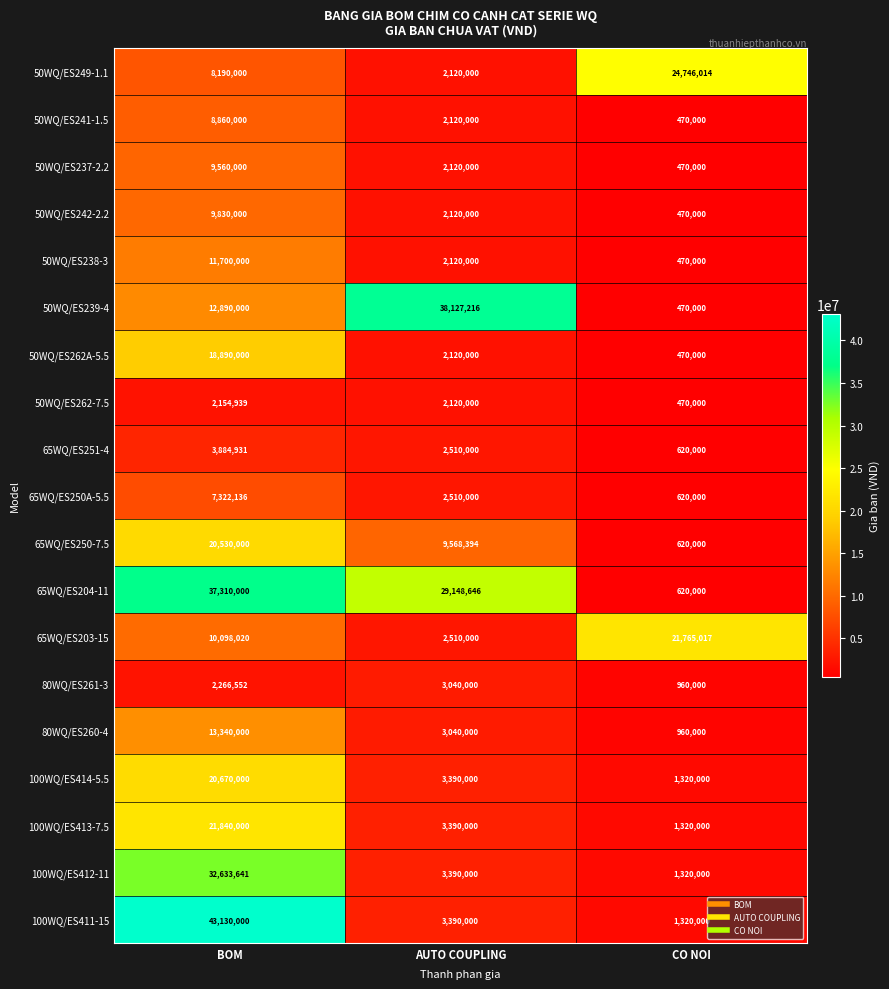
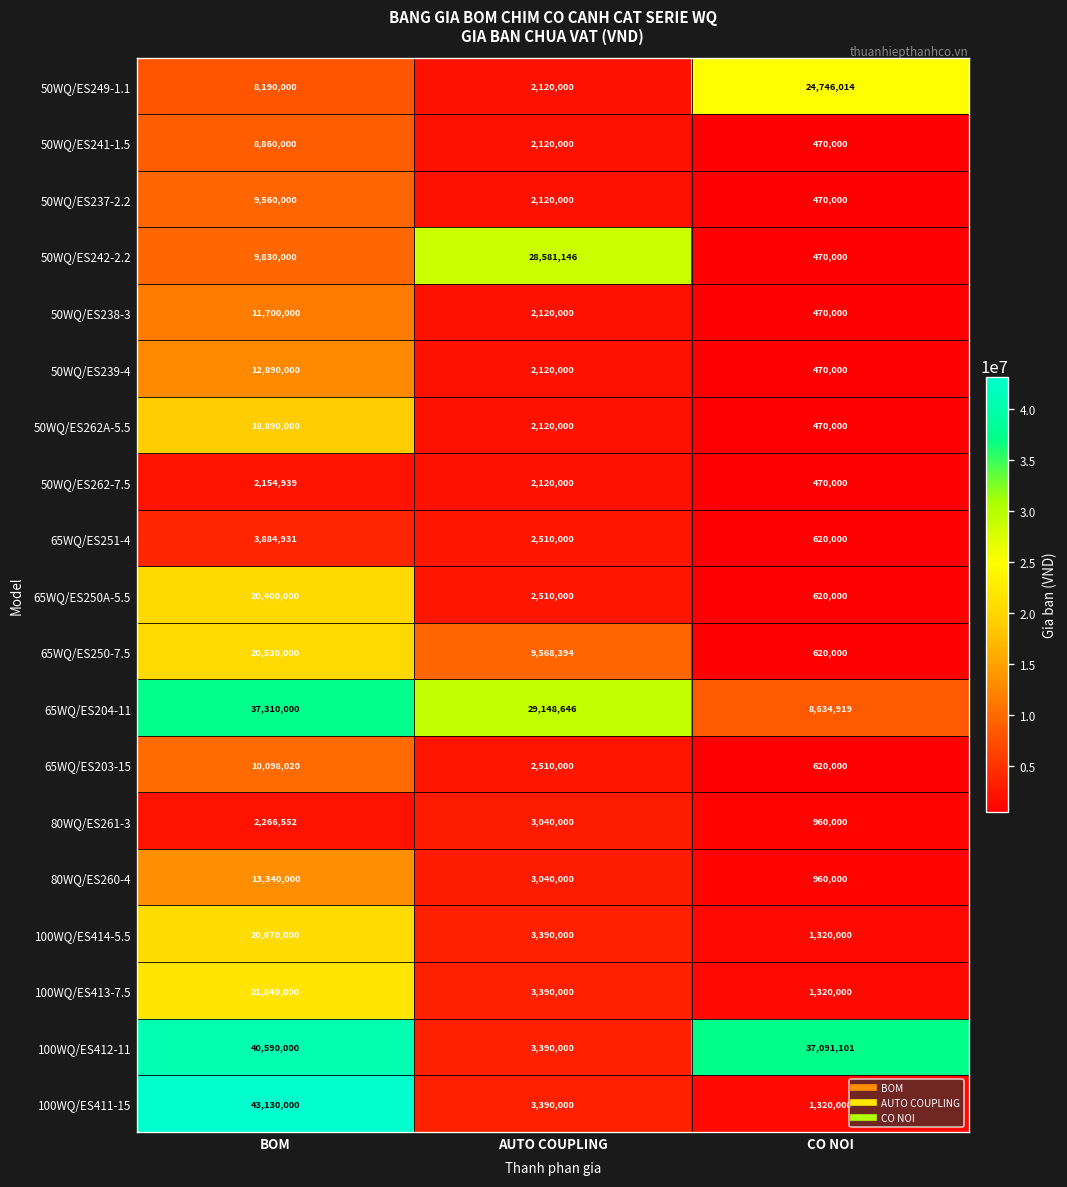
50WQ/ES242-2.2, AUTO COUPLING: 2,120,000 -> 28,581,146
50WQ/ES239-4, AUTO COUPLING: 38,127,216 -> 2,120,000
65WQ/ES250A-5.5, BOM: 7,322,136 -> 20,400,000
65WQ/ES204-11, CO NOI: 620,000 -> 8,634,919
65WQ/ES203-15, CO NOI: 21,765,017 -> 620,000
100WQ/ES412-11, BOM: 32,633,641 -> 40,590,000
100WQ/ES412-11, CO NOI: 1,320,000 -> 37,091,101
